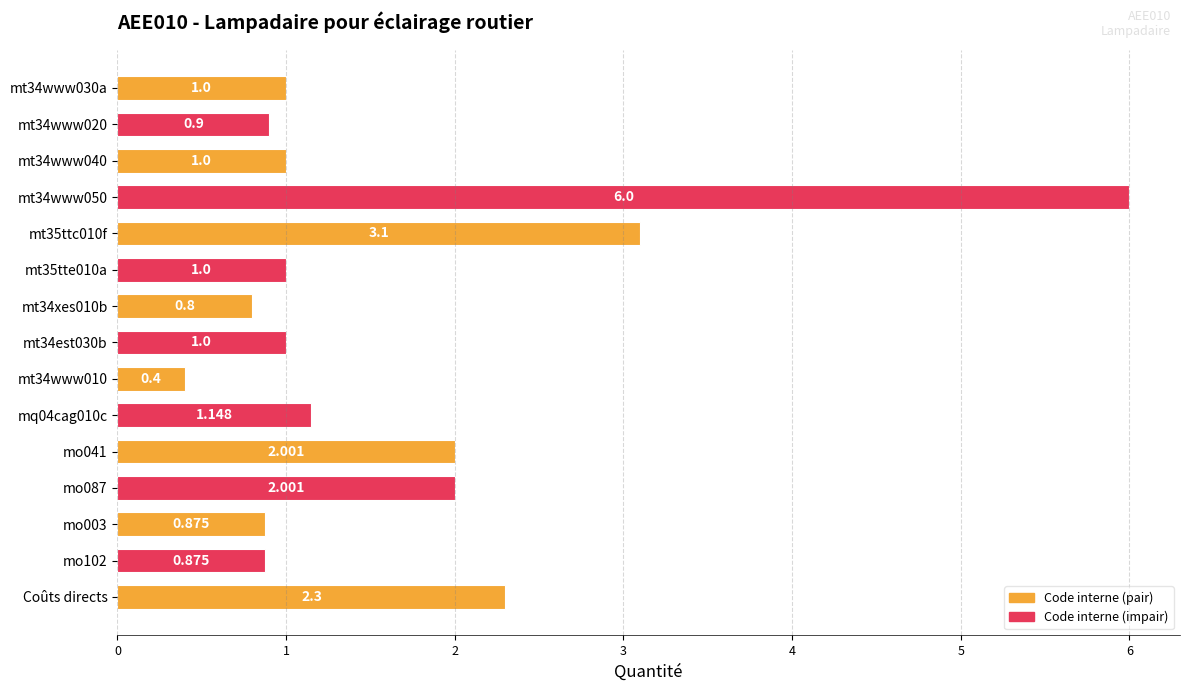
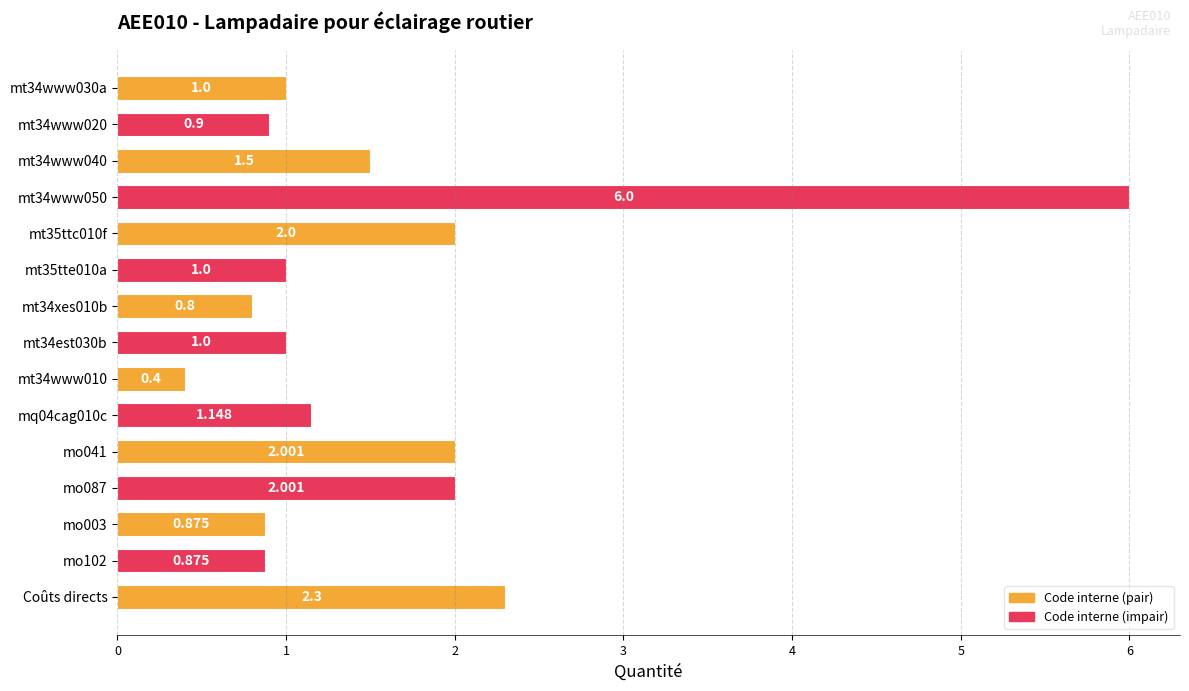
mt34www040: 1.0 -> 1.5
mt35ttc010f: 3.1 -> 2.0
